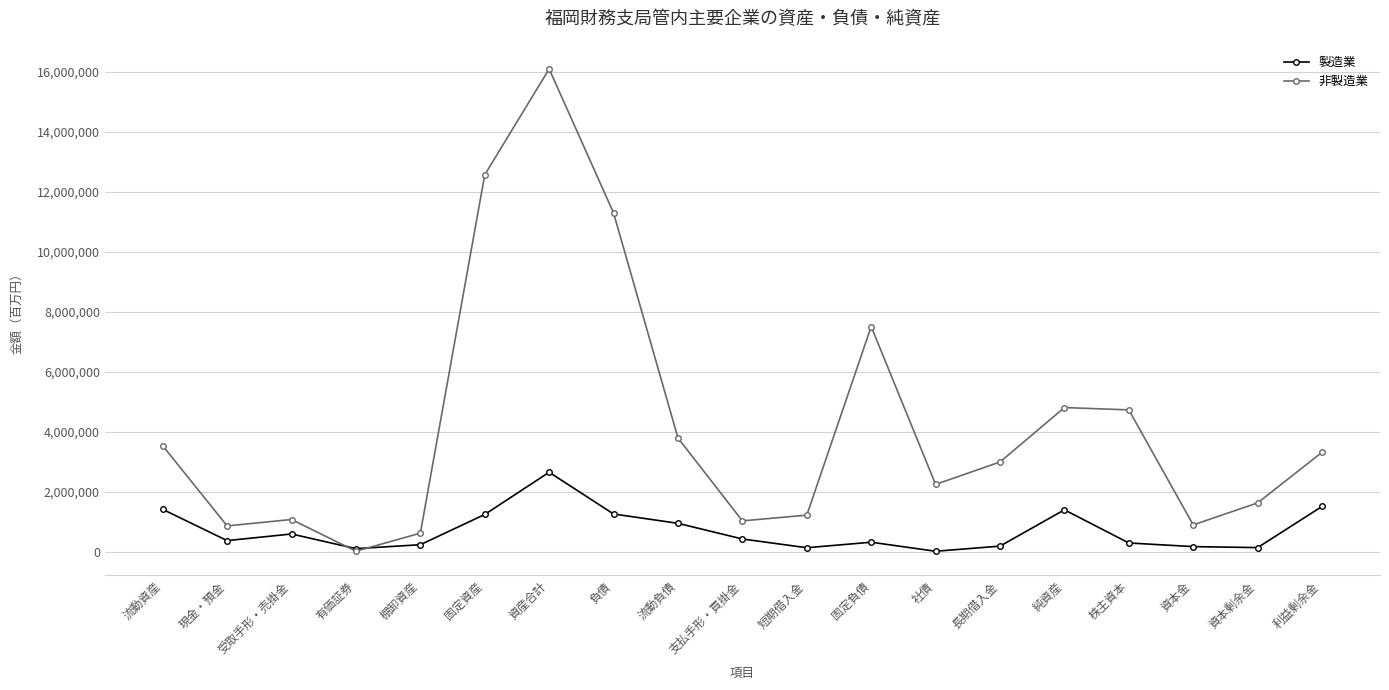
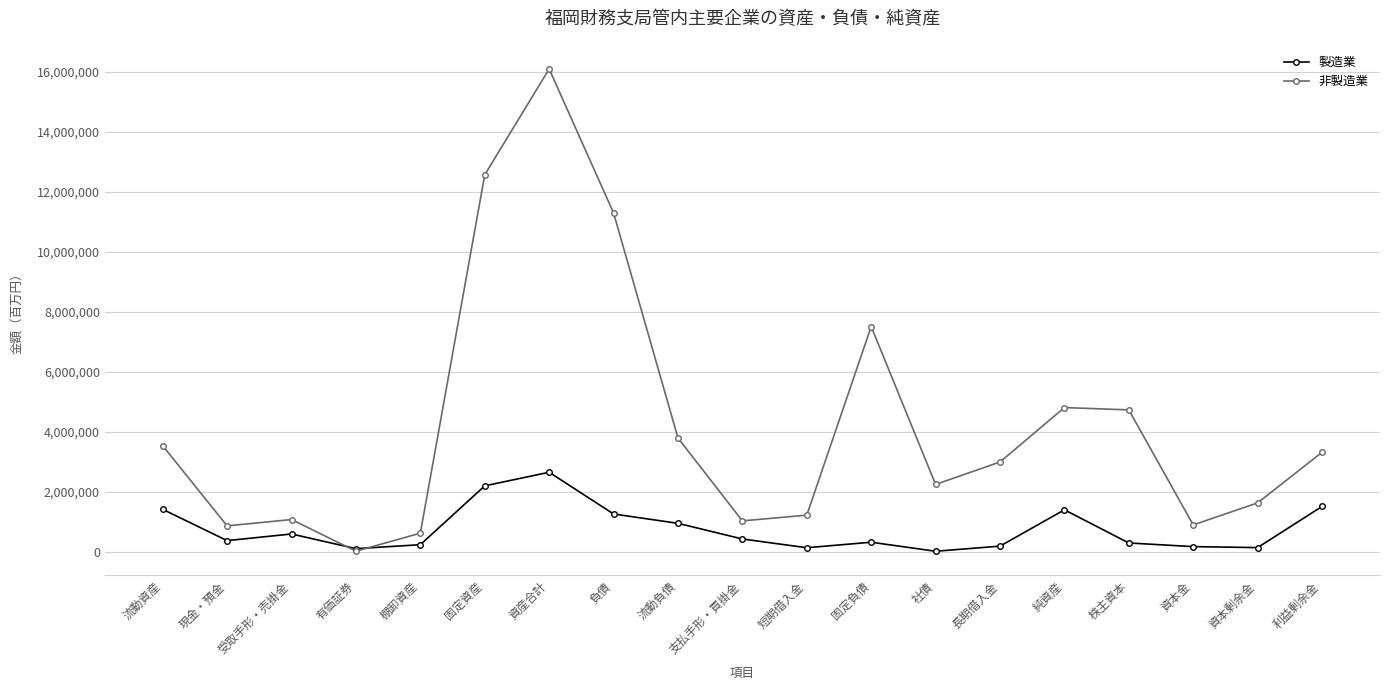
製造業, 固定資産: 1,200,000 -> 2,200,000
